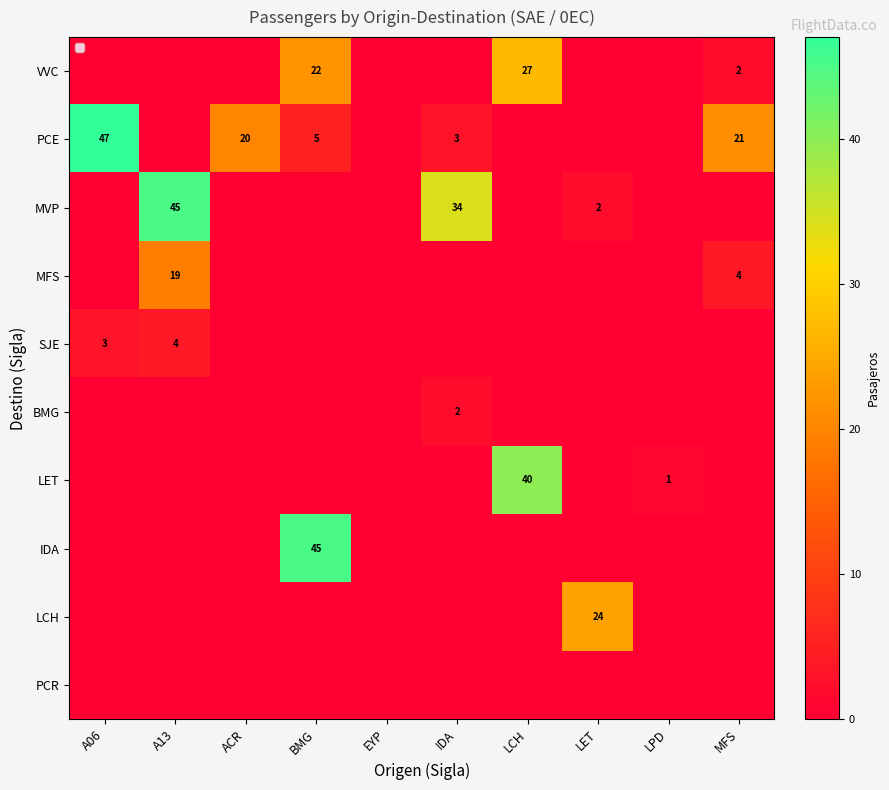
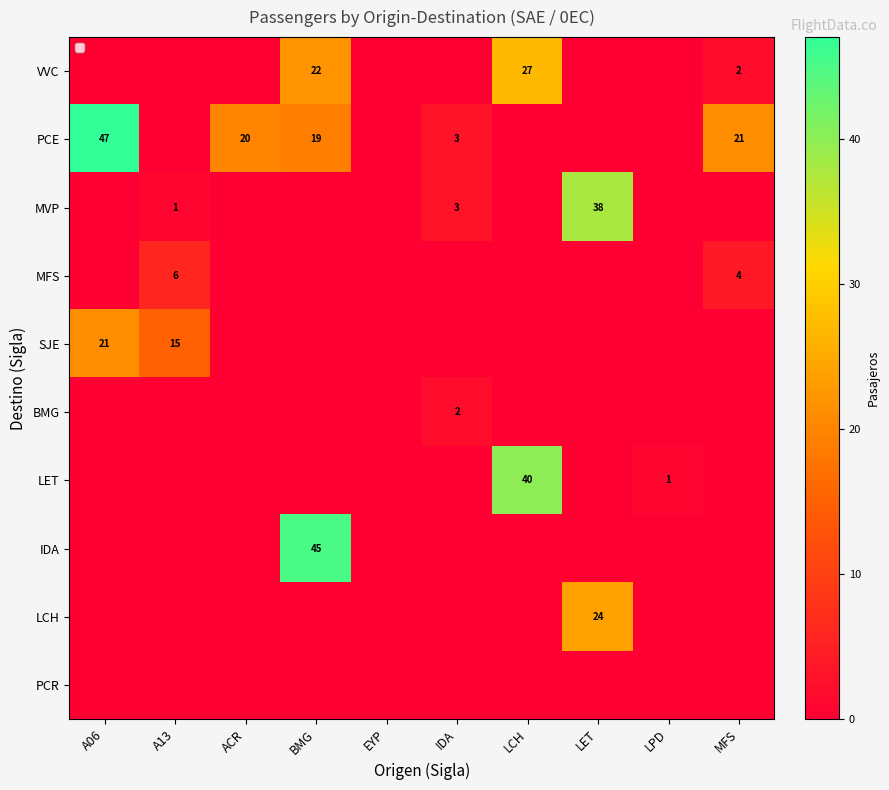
PCE, BMG: 5 -> 19
MVP, A13: 45 -> 1
MVP, IDA: 34 -> 3
MVP, LET: 2 -> 38
MFS, A13: 19 -> 6
SJE, A06: 3 -> 21
SJE, A13: 4 -> 15
